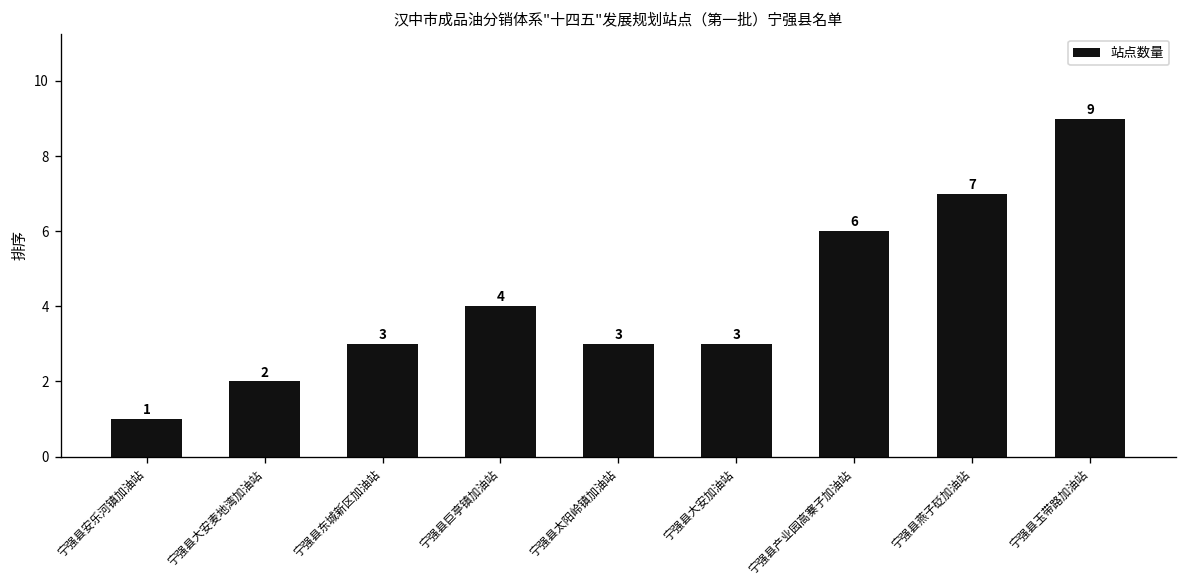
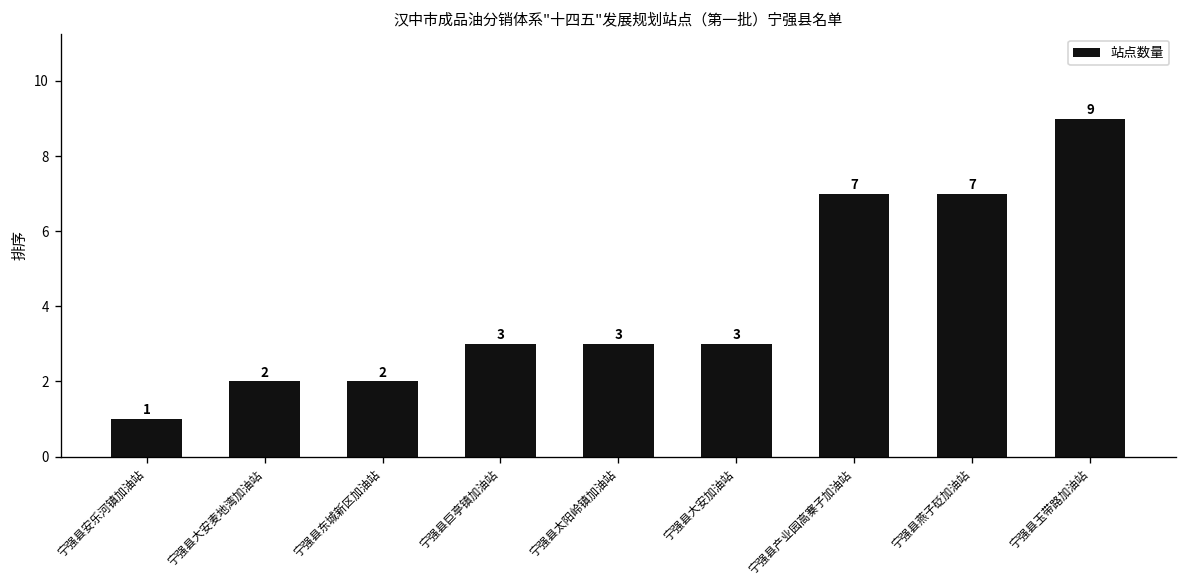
宁强县东城新区加油站: 3 -> 2
宁强县巨亭镇加油站: 4 -> 3
宁强县产业园高寨子加油站: 6 -> 7
